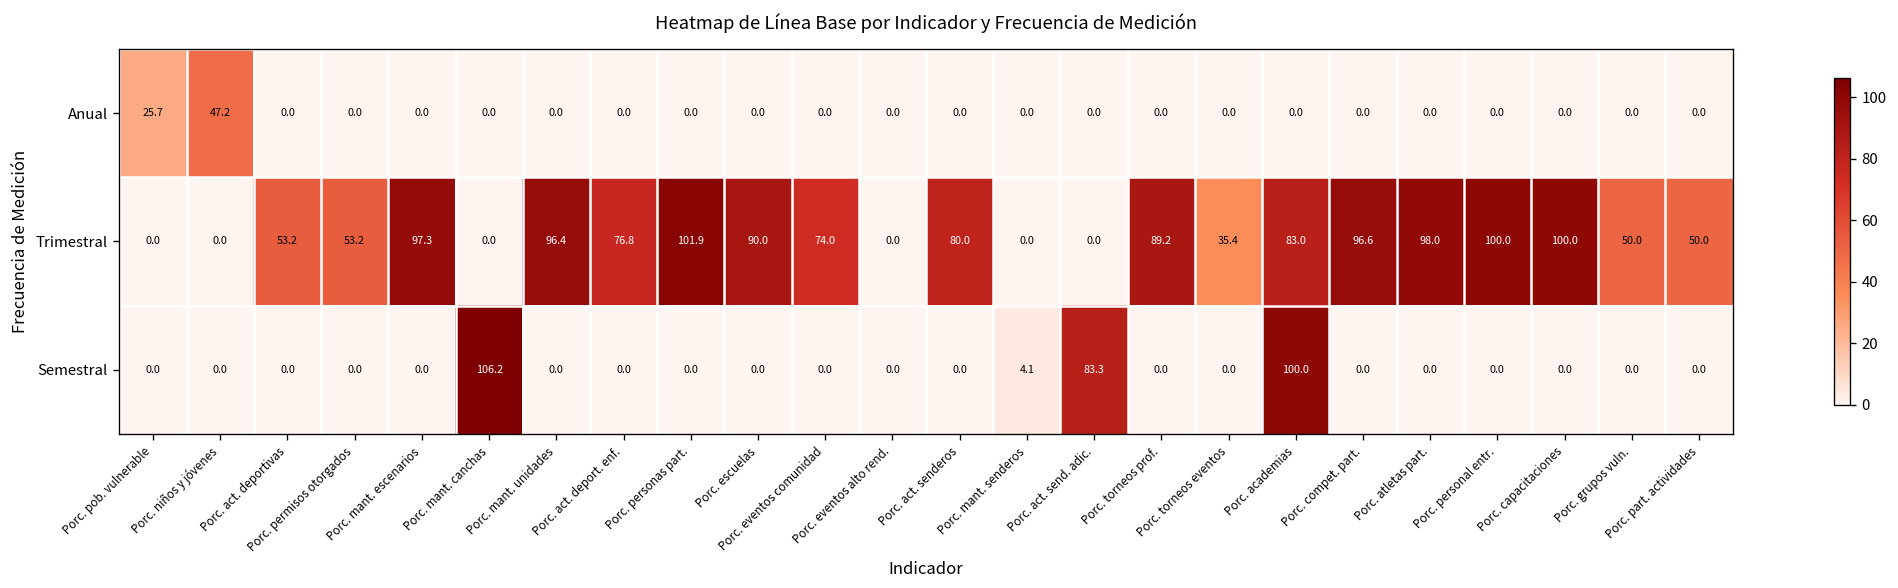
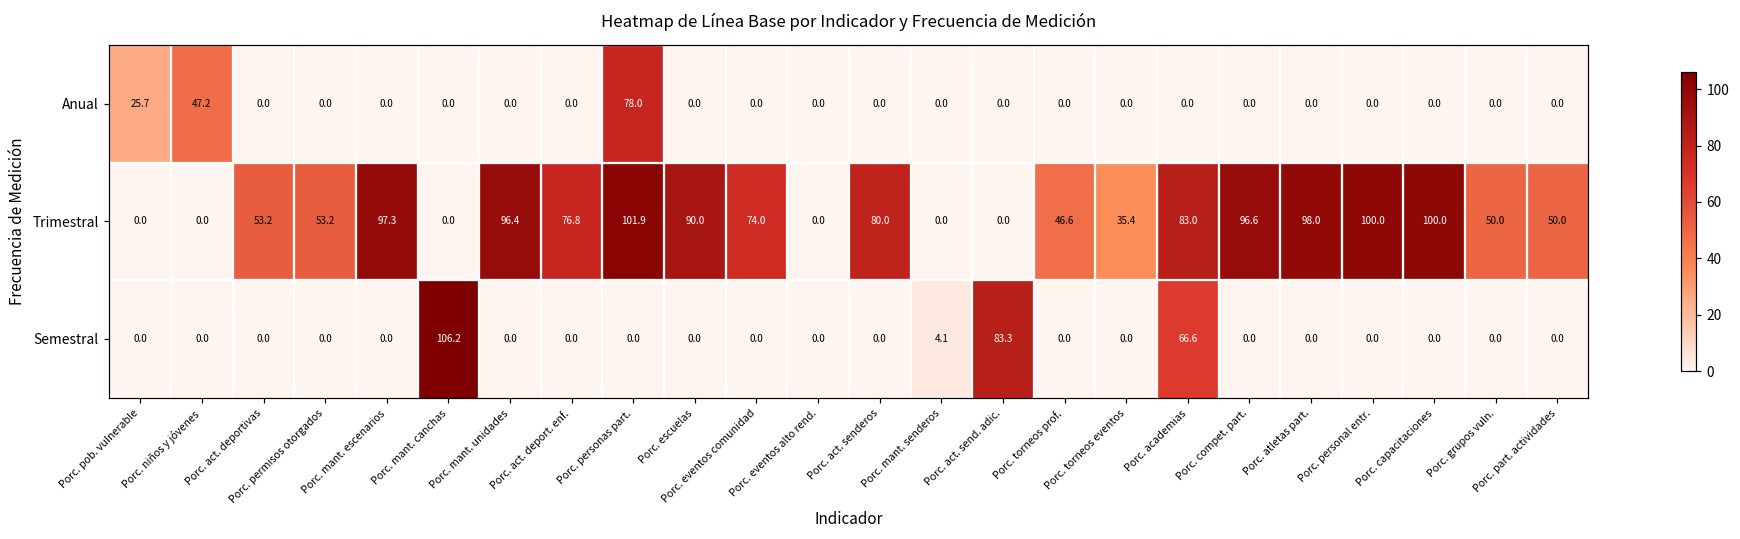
Anual, Porc. personas part.: 0.0 -> 78.0
Trimestral, Porc. torneos prof.: 89.2 -> 46.6
Semestral, Porc. academias: 100.0 -> 66.6
